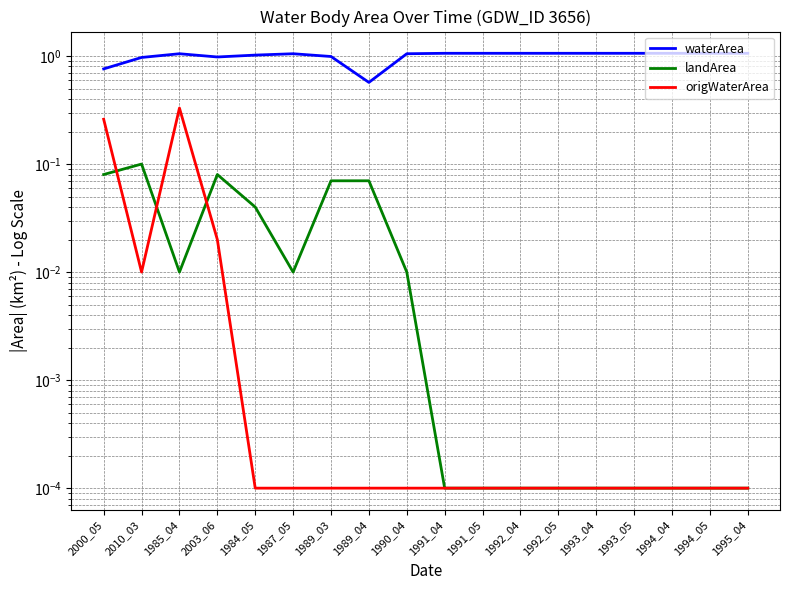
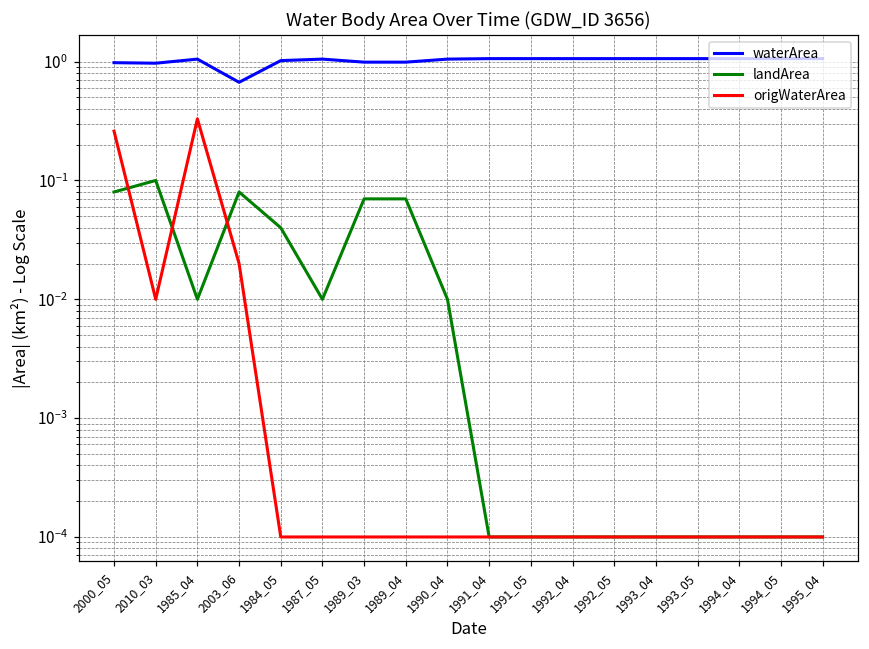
waterArea, 2000_05: 0.8 -> 1.0
waterArea, 2003_06: 1.0 -> 0.7
waterArea, 1989_04: 0.6 -> 1.0
